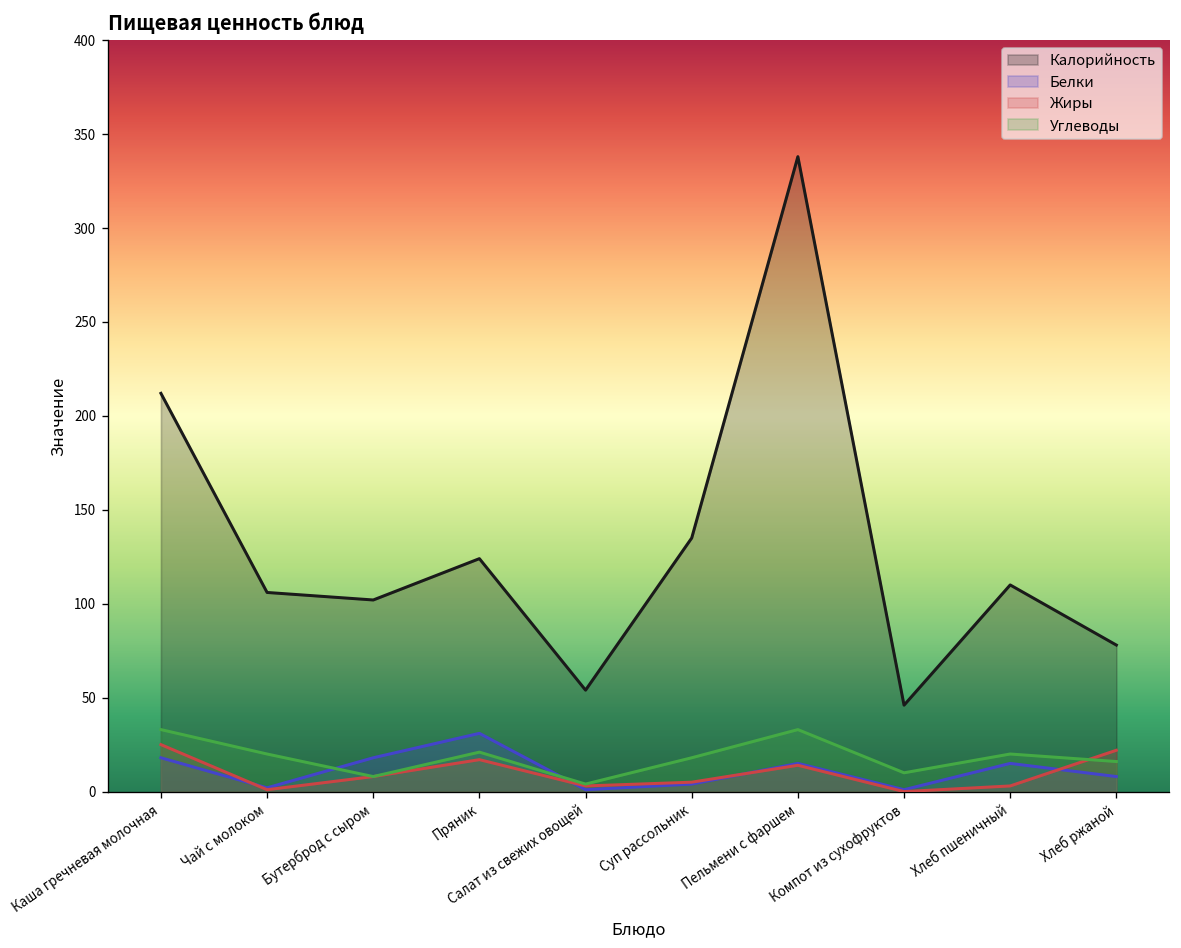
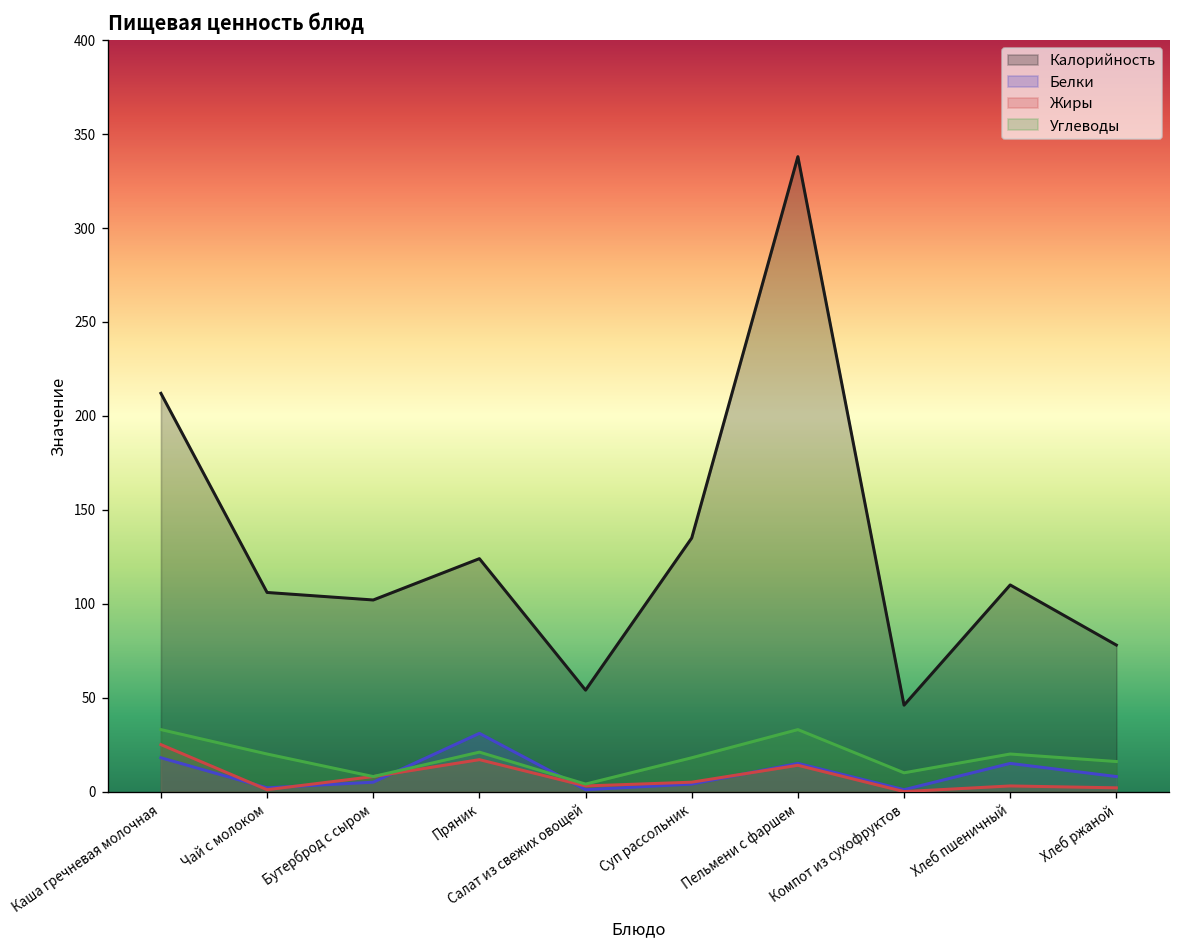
Белки, Бутерброд с сыром: 18 -> 5
Жиры, Хлеб ржаной: 22 -> 2
